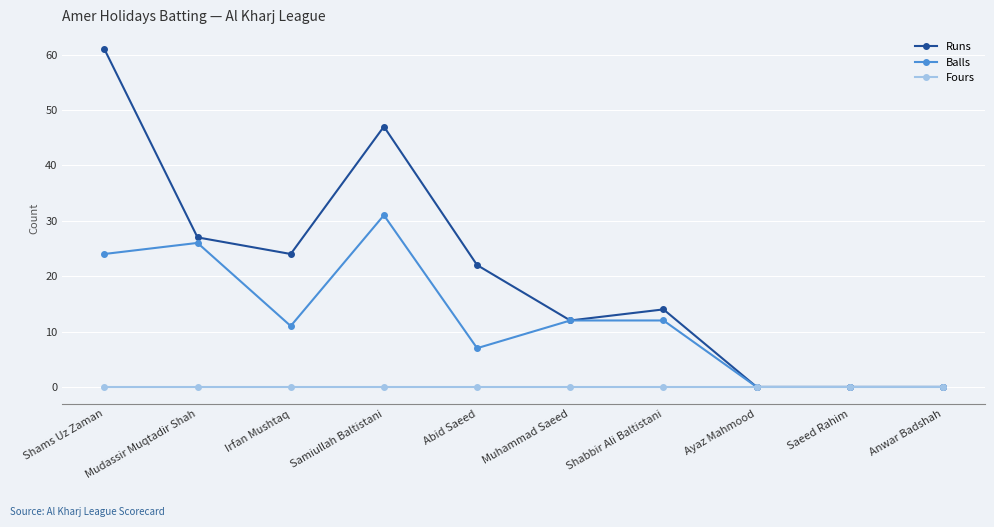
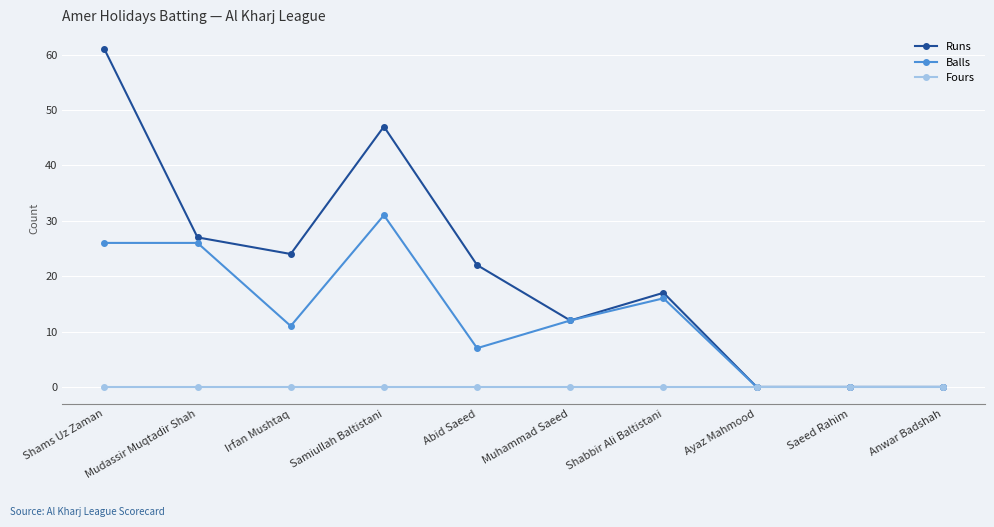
Balls, Shams Uz Zaman: 24 -> 26
Runs, Shabbir Ali Baltistani: 14 -> 17
Balls, Shabbir Ali Baltistani: 12 -> 16
